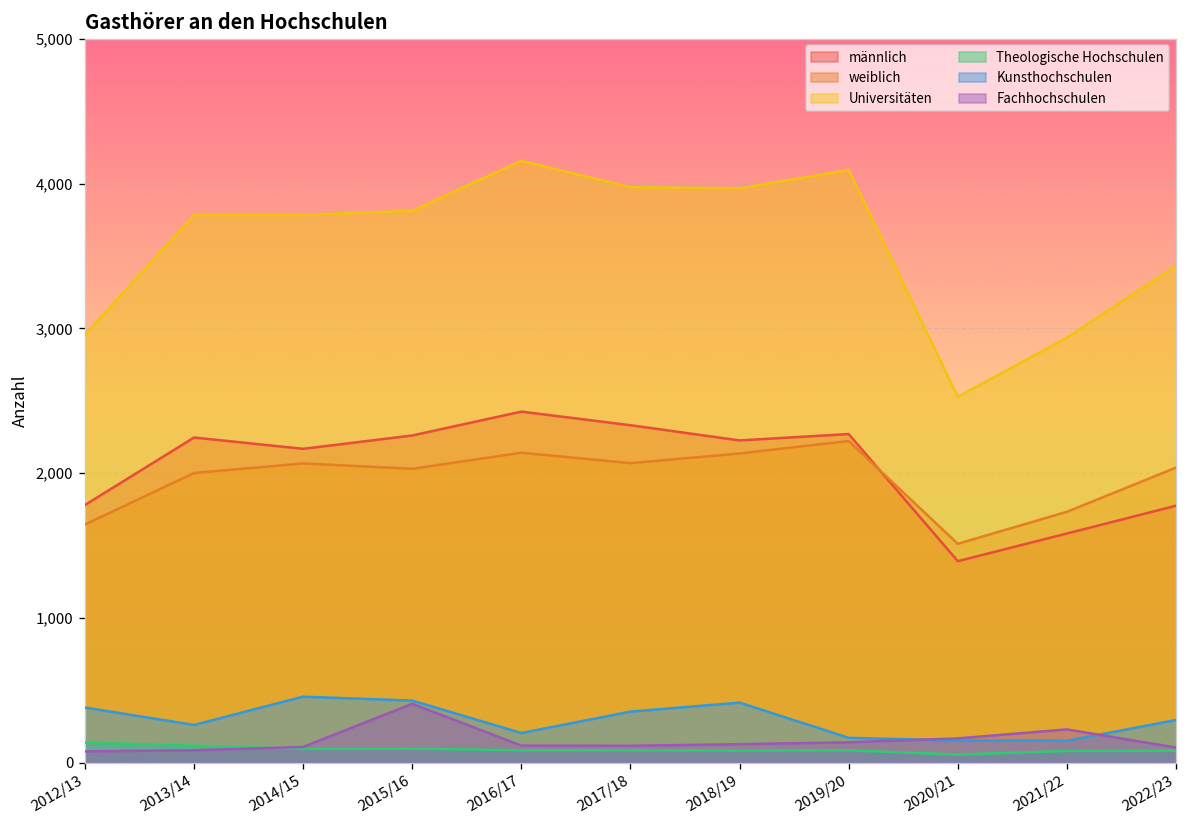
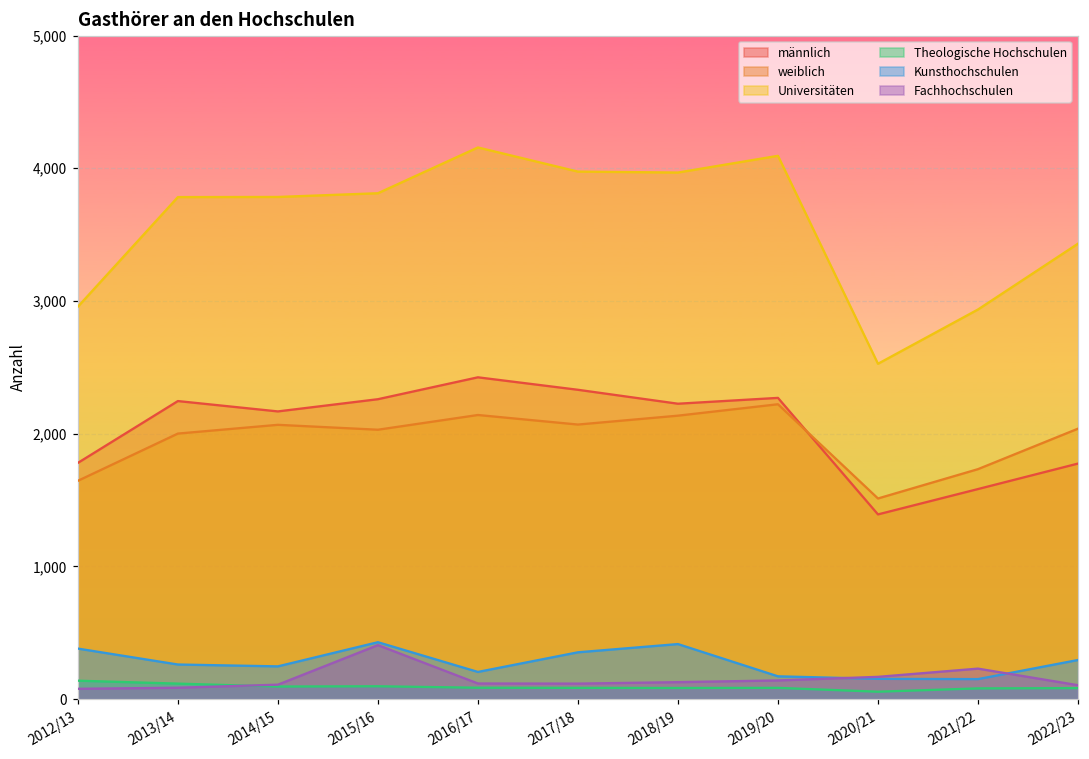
Kunsthochschulen, 2014/15: 460 -> 250
